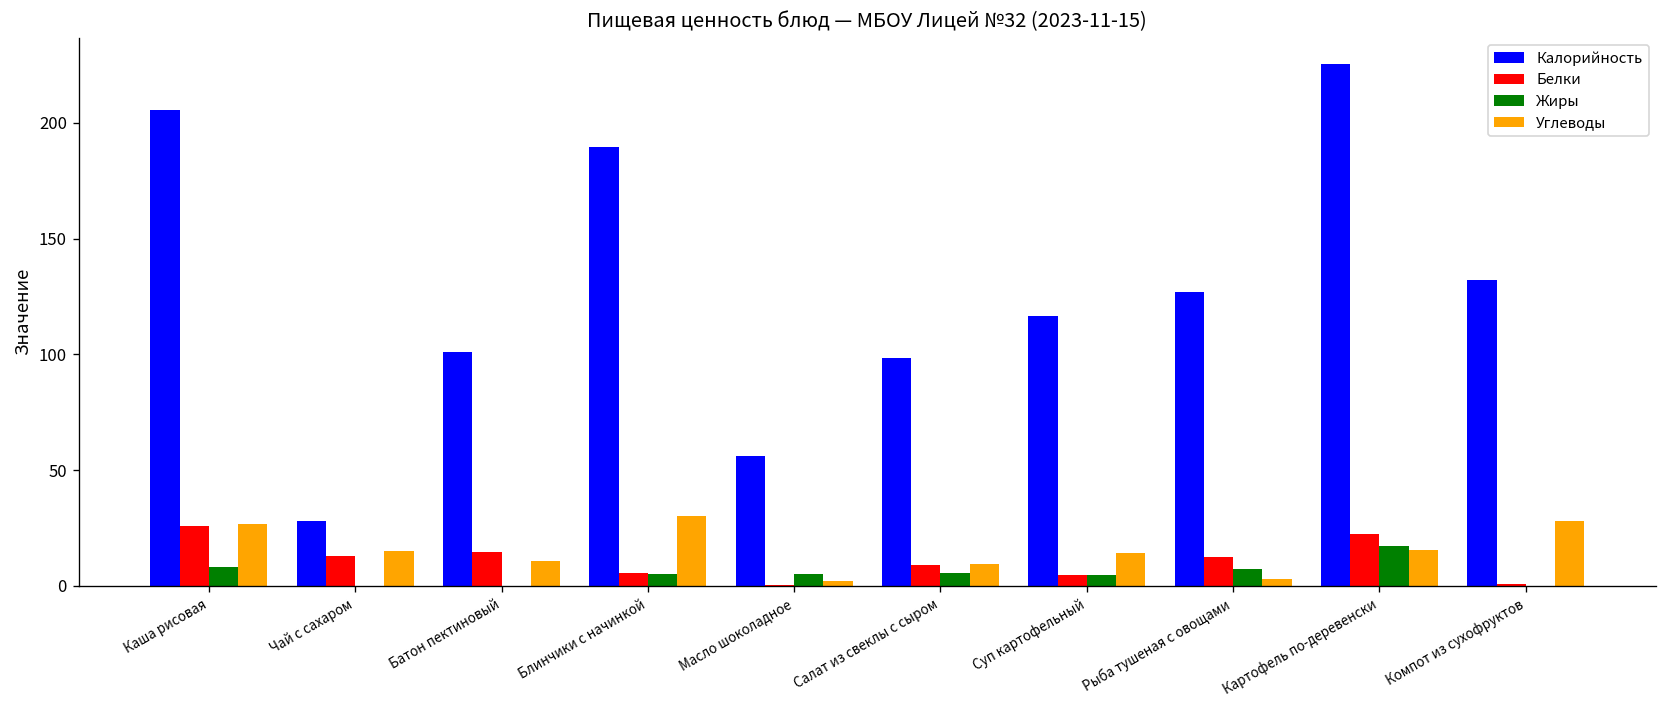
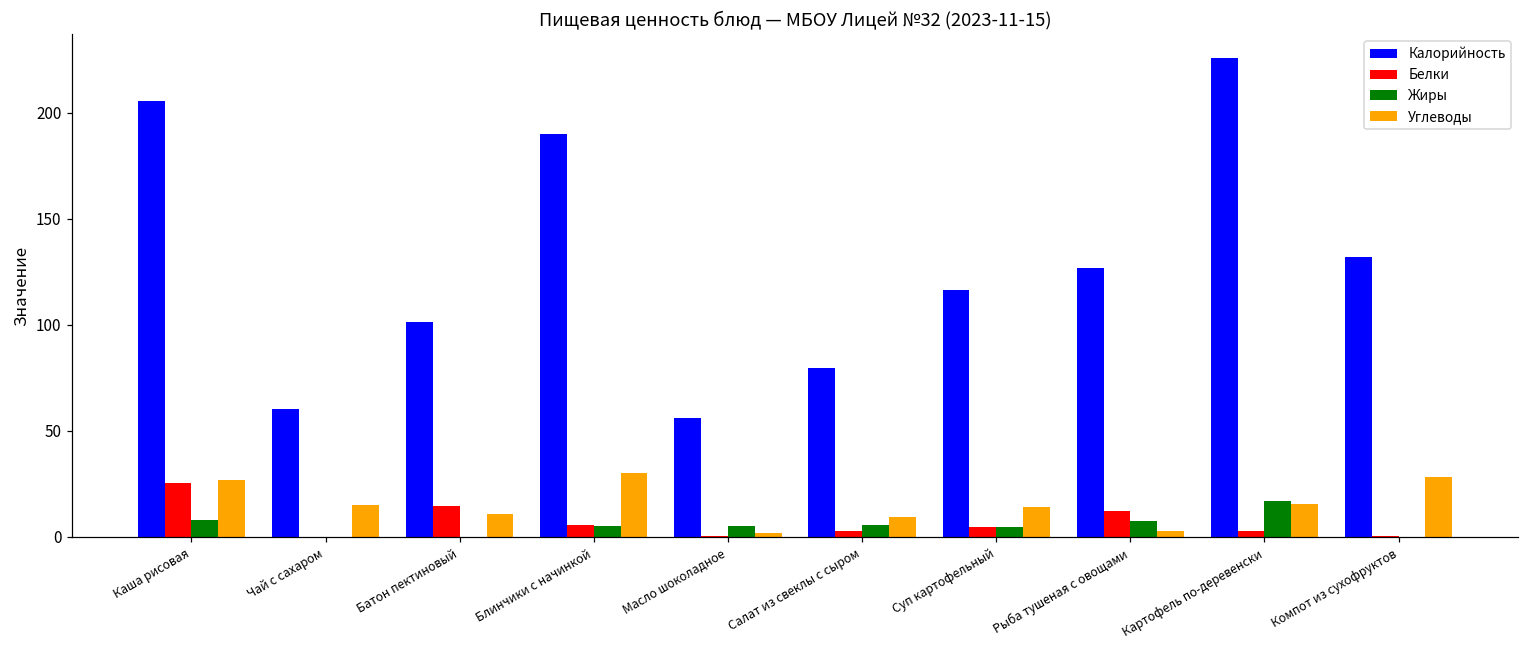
Калорийность, Чай с сахаром: 28 -> 61
Белки, Чай с сахаром: 13 -> 0
Калорийность, Салат из свеклы с сыром: 98 -> 80
Белки, Салат из свеклы с сыром: 9 -> 3
Белки, Картофель по-деревенски: 22 -> 3
